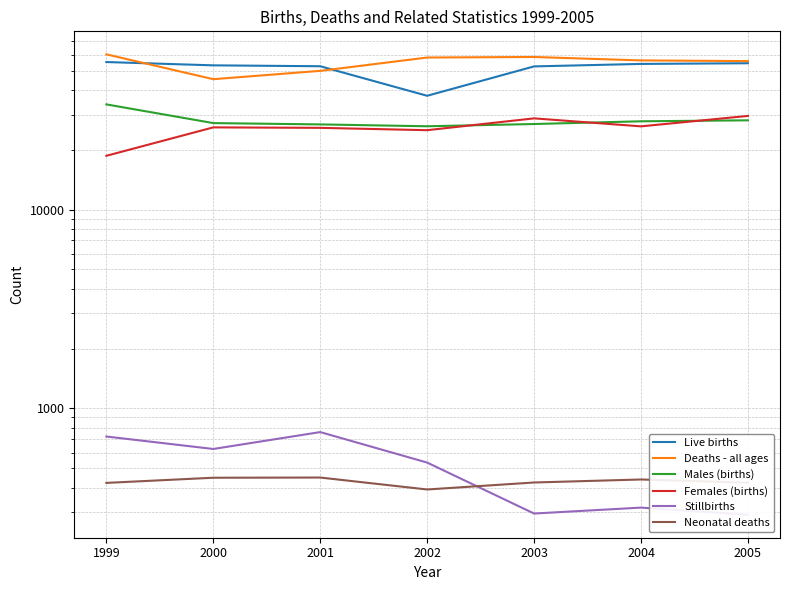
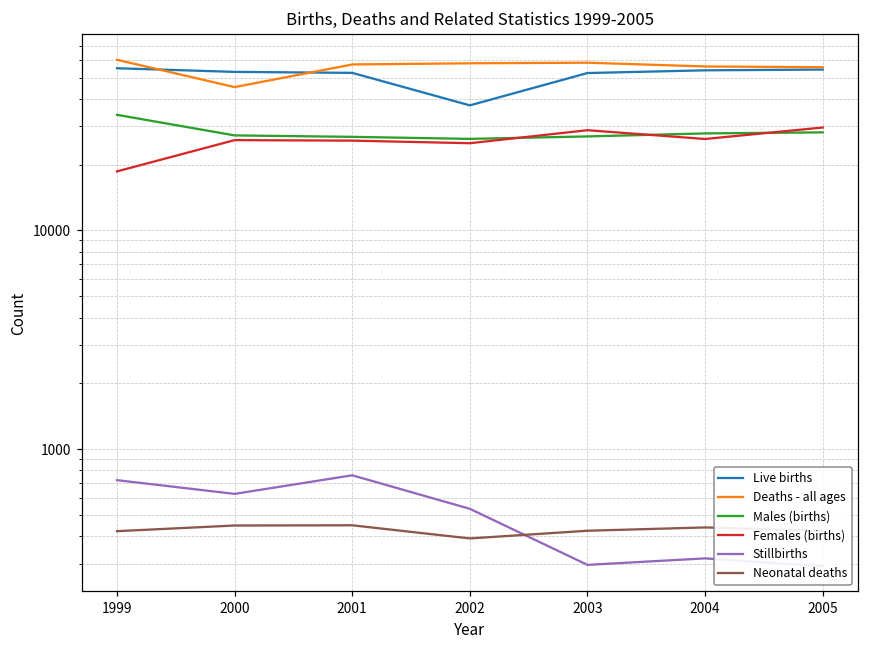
Deaths - all ages, 2001: 50000 -> 57000
